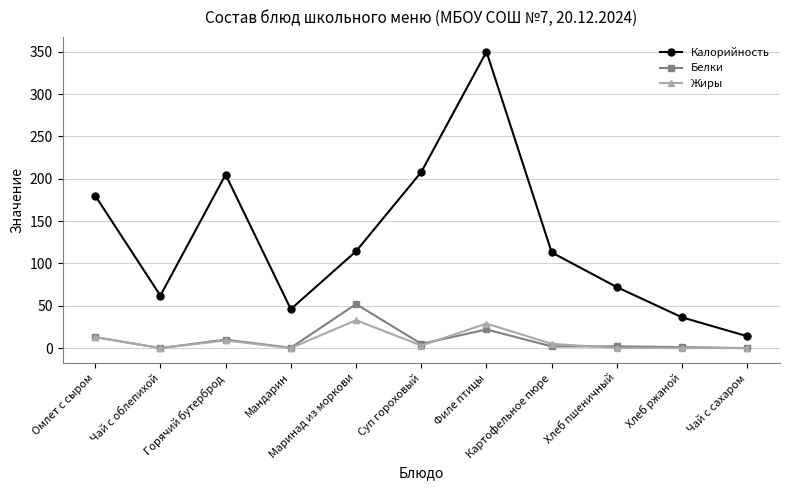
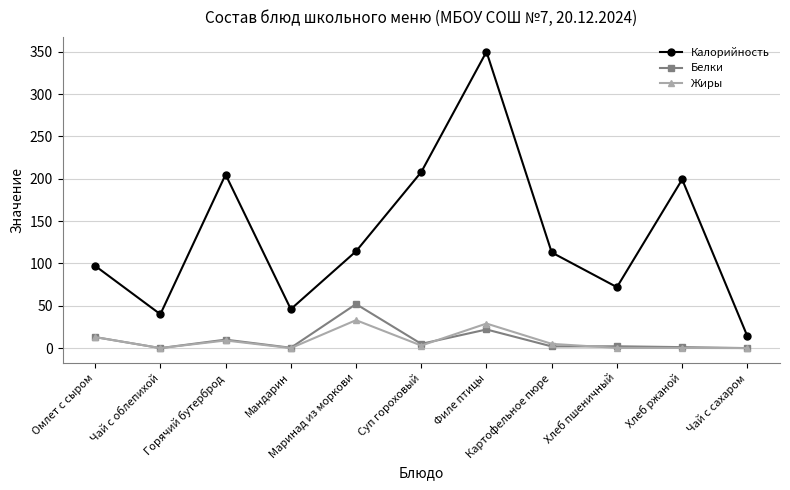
Калорийность, Омлет с сыром: 180 -> 100
Калорийность, Чай с облепихой: 60 -> 40
Калорийность, Хлеб ржаной: 40 -> 200
